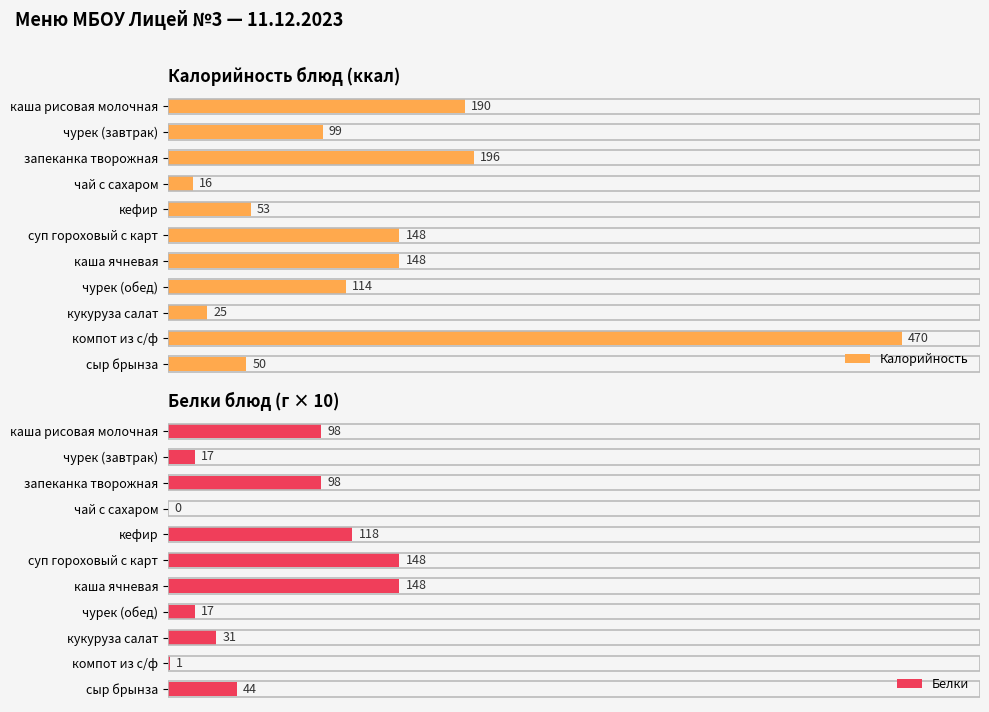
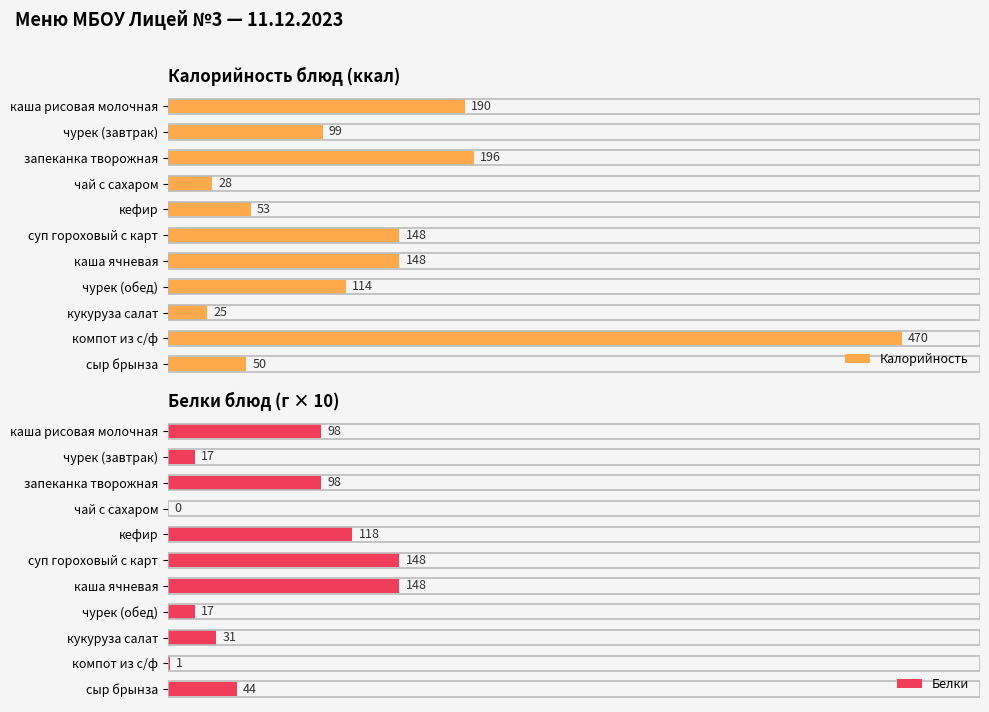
Калорийность блюд (ккал), чай с сахаром: 16 -> 28
